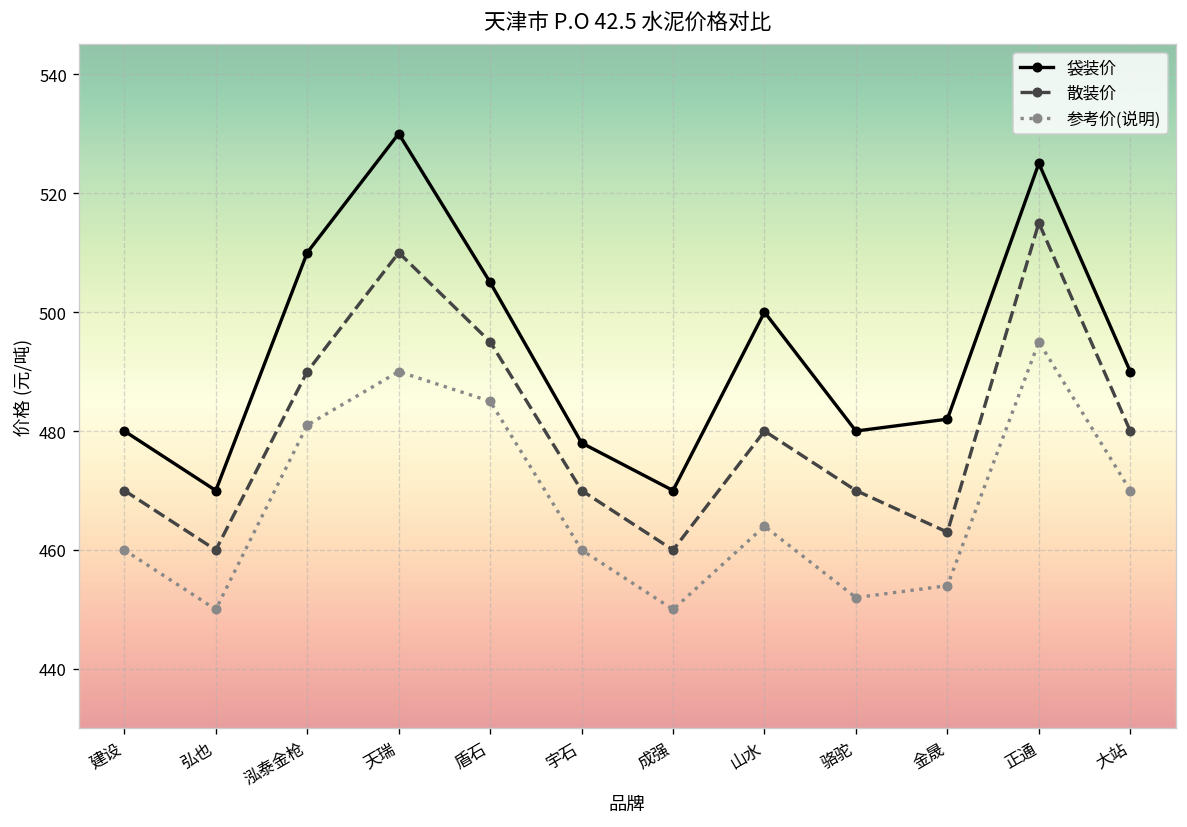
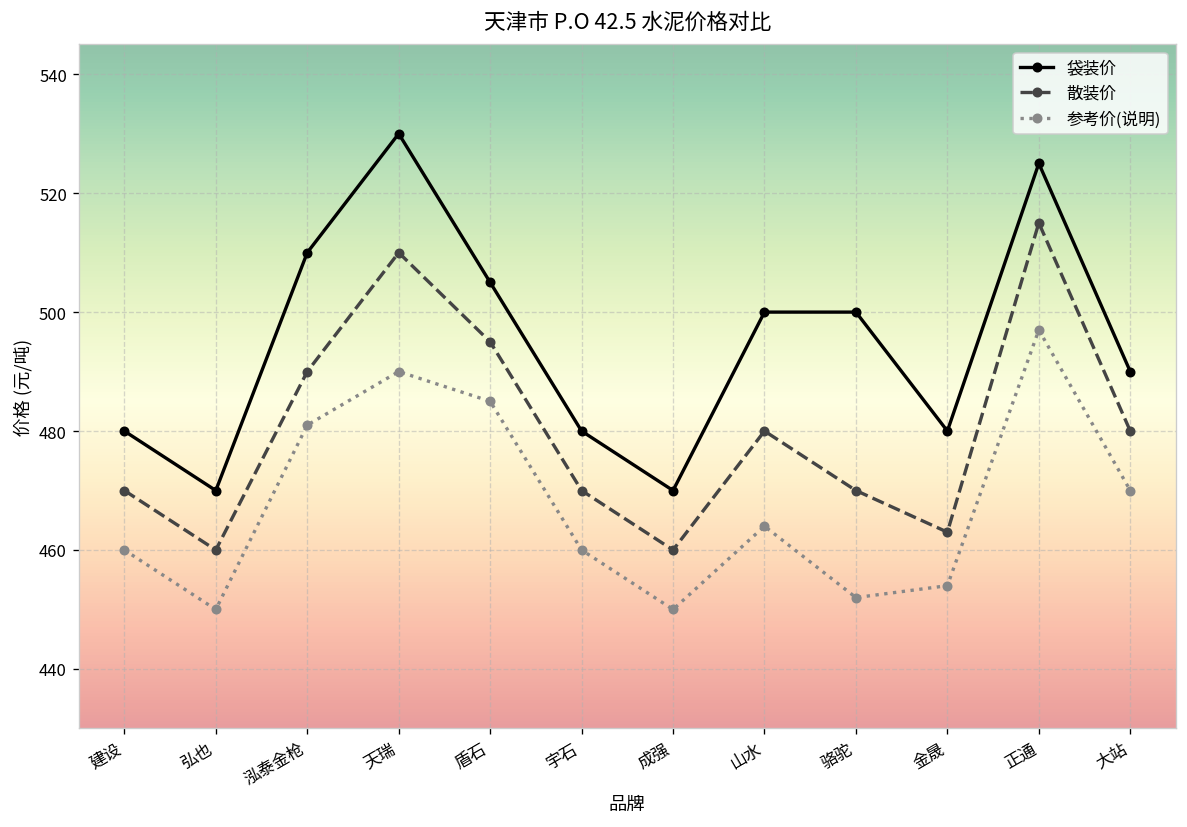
袋装价, 宇石: 478 -> 480
袋装价, 骆驼: 480 -> 500
袋装价, 金晟: 482 -> 480
参考价(说明), 正通: 495 -> 497
